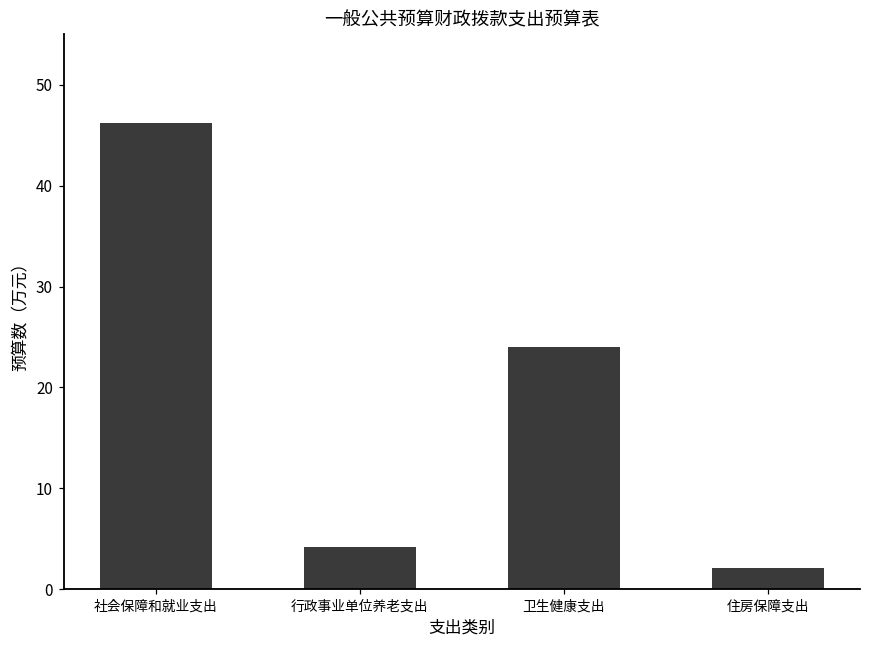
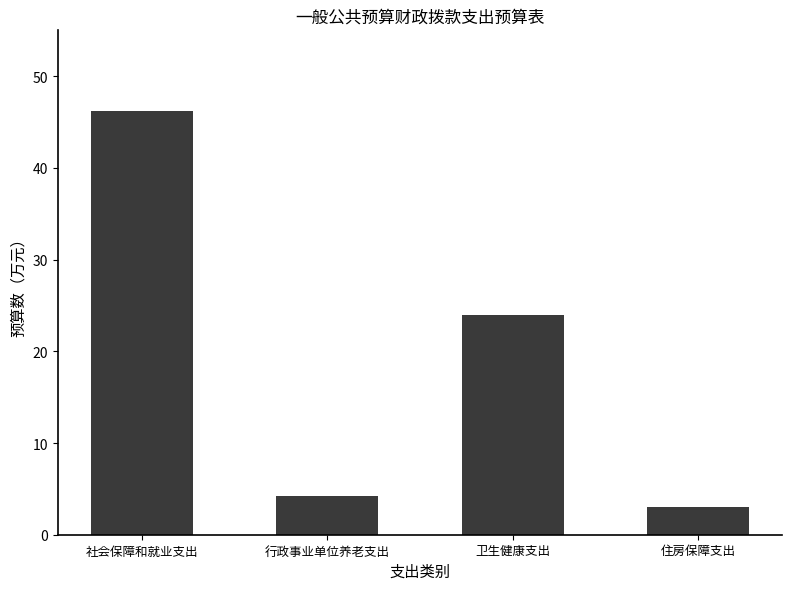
住房保障支出: 2 -> 3
